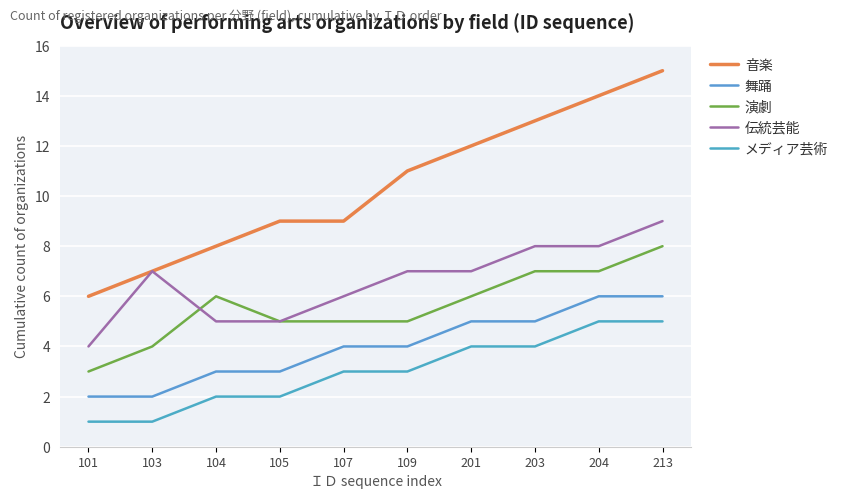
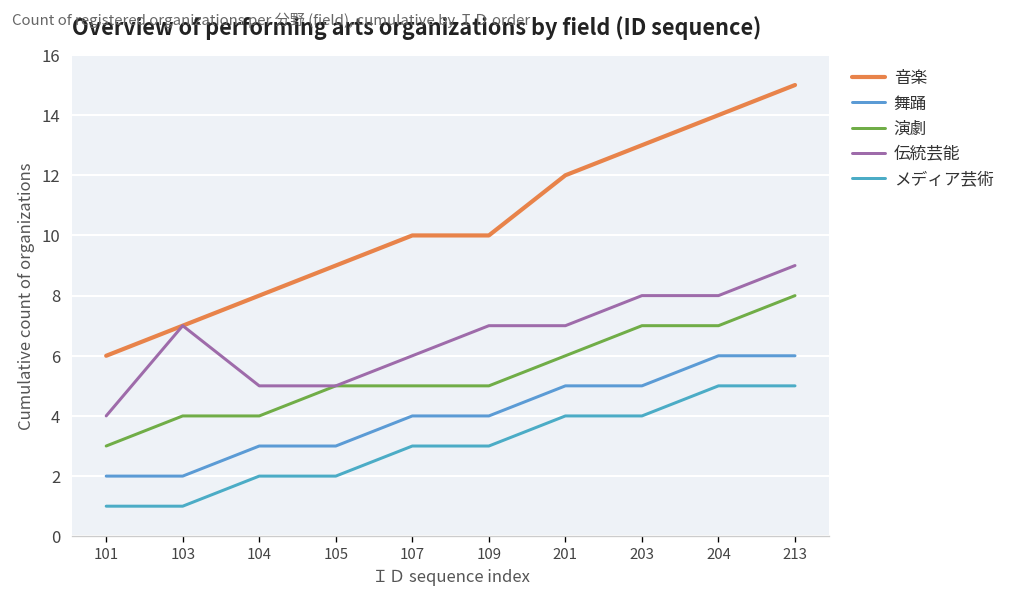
演劇, 104: 6 -> 4
音楽, 107: 9 -> 10
音楽, 109: 11 -> 10
